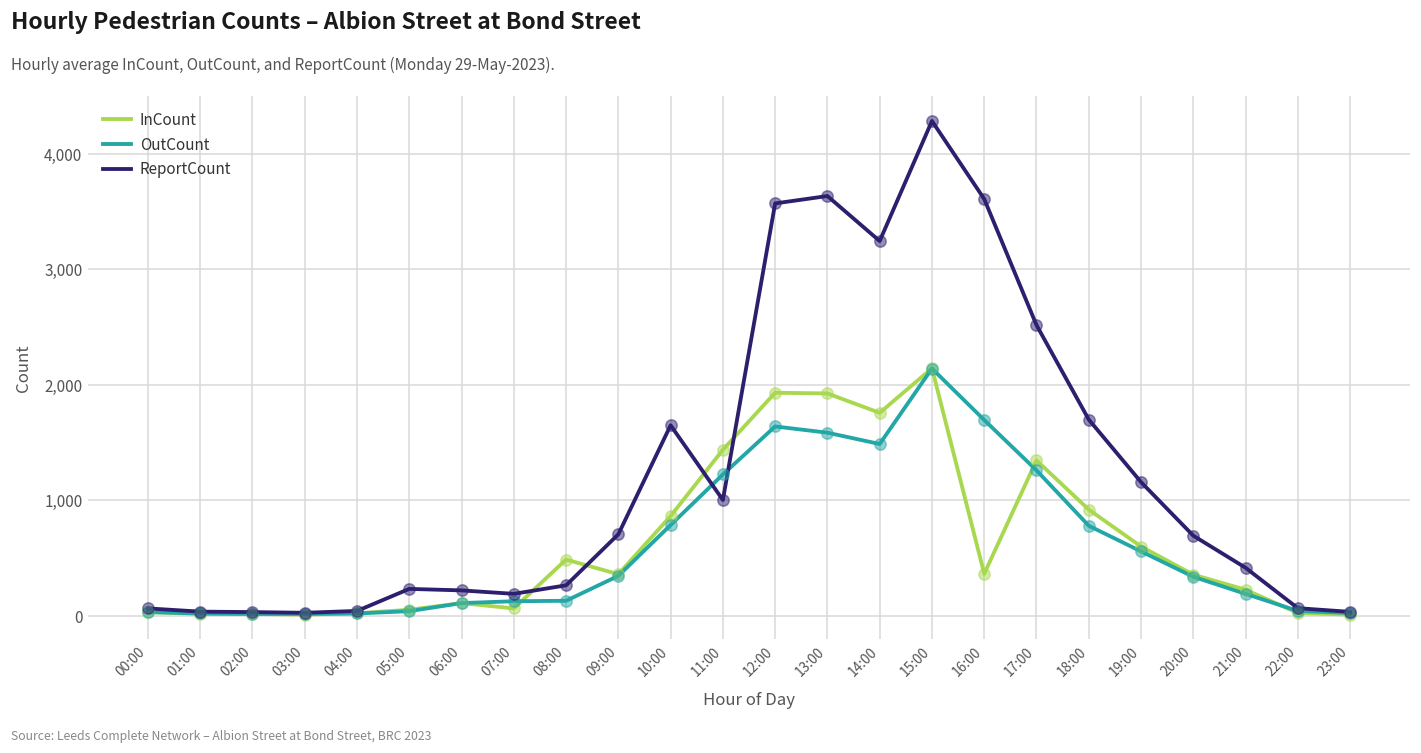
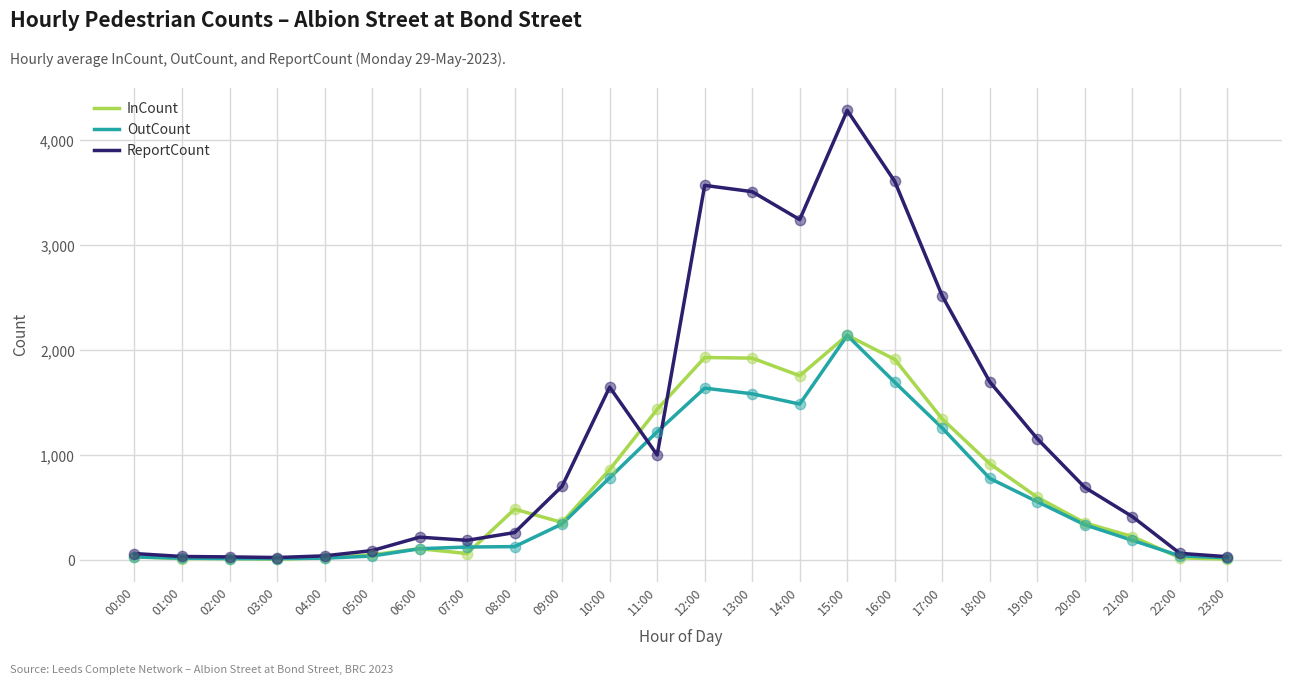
ReportCount, 05:00: 230 -> 90
ReportCount, 13:00: 3,640 -> 3,510
InCount, 16:00: 360 -> 1,910
